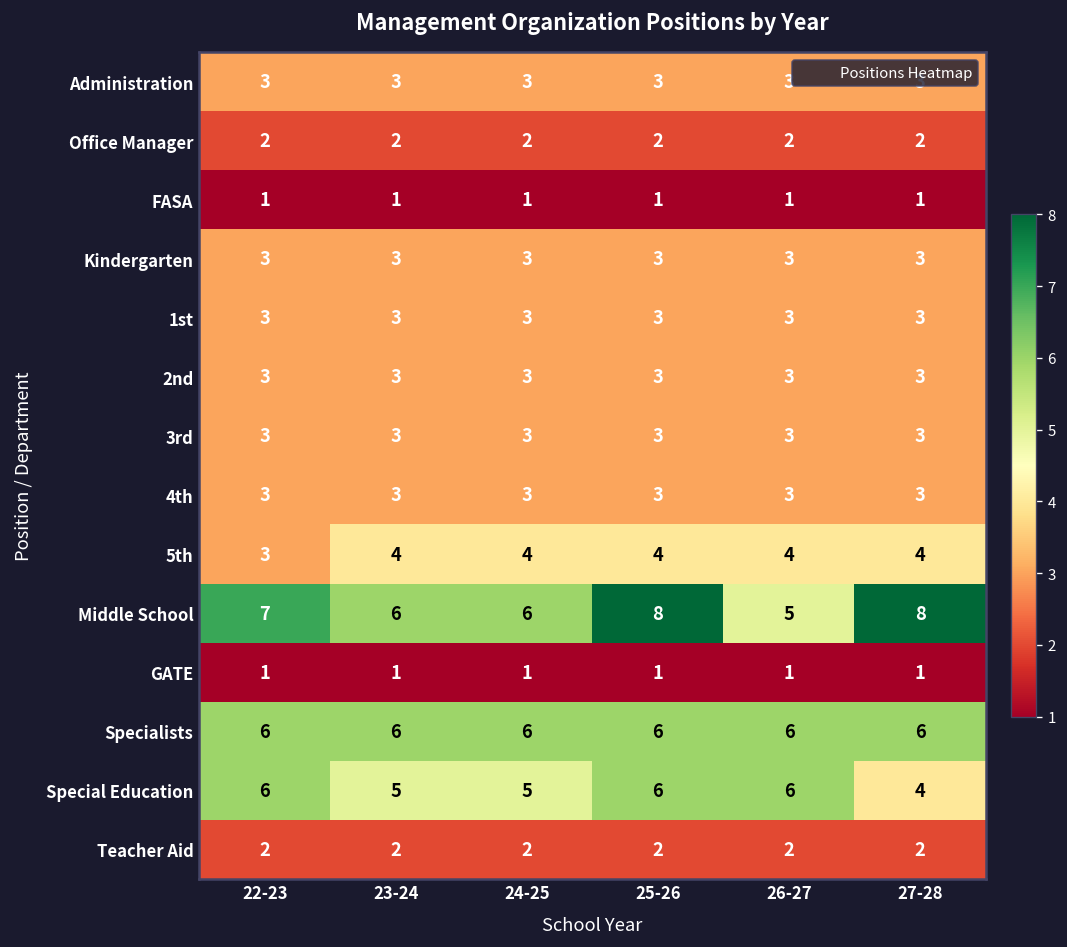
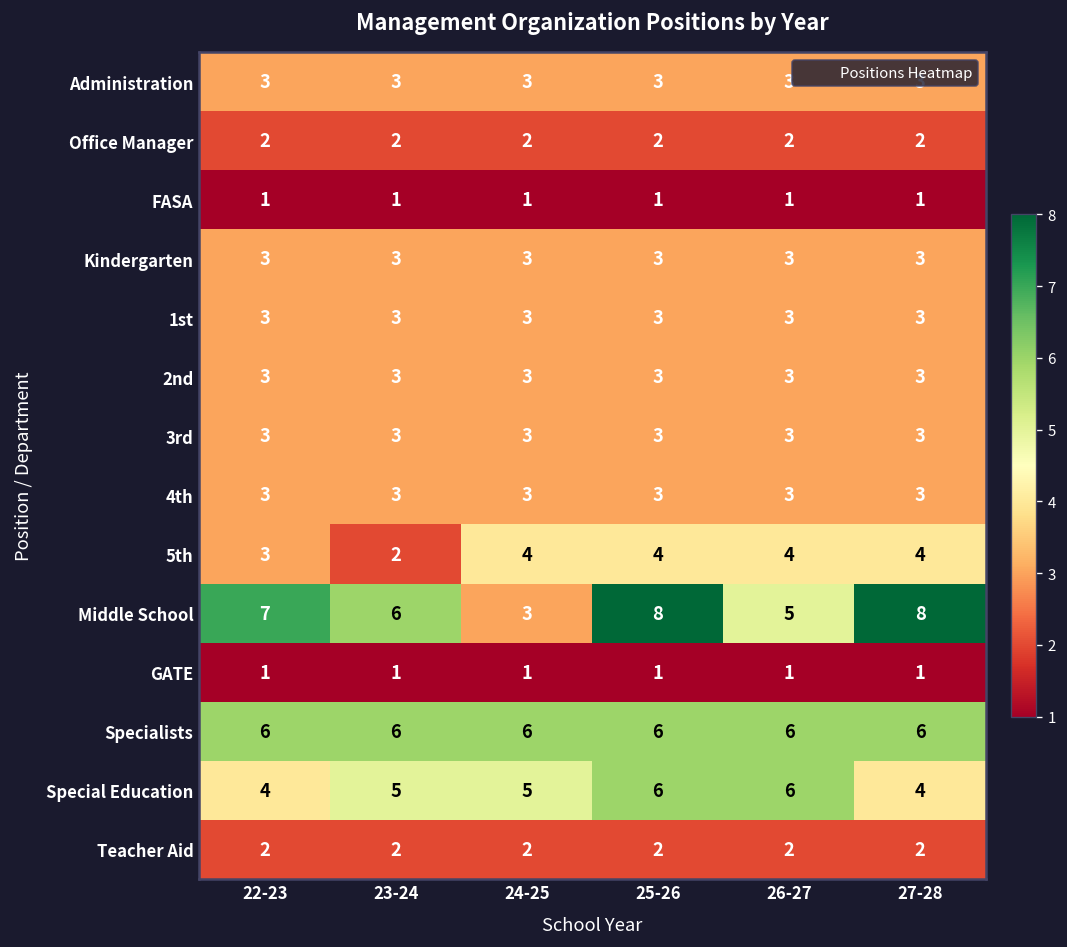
5th, 23-24: 4 -> 2
Middle School, 24-25: 6 -> 3
Special Education, 22-23: 6 -> 4
